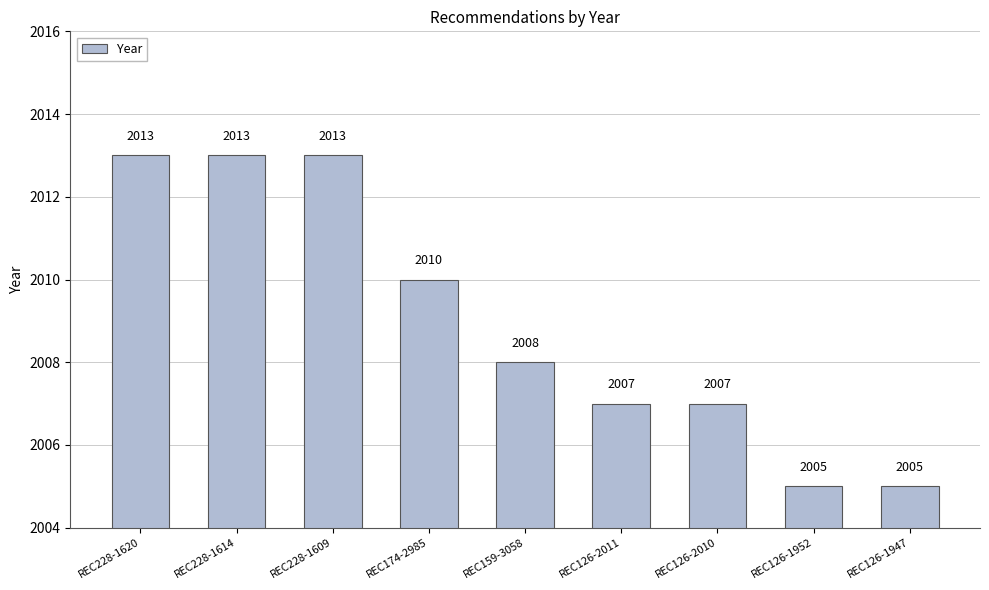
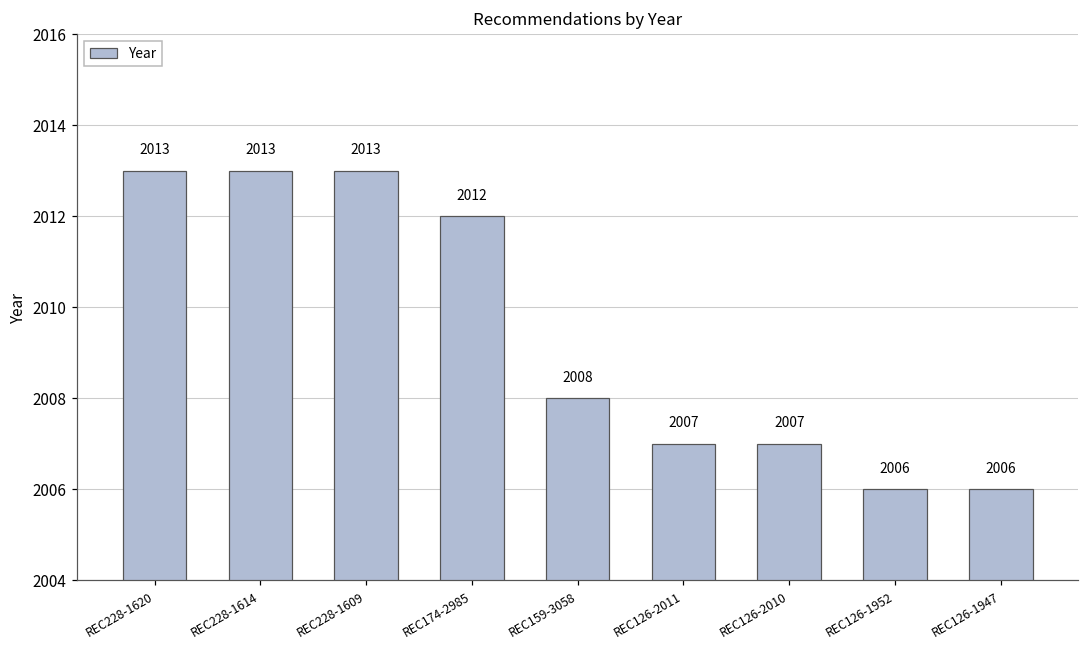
REC174-2985: 2010 -> 2012
REC126-1952: 2005 -> 2006
REC126-1947: 2005 -> 2006
